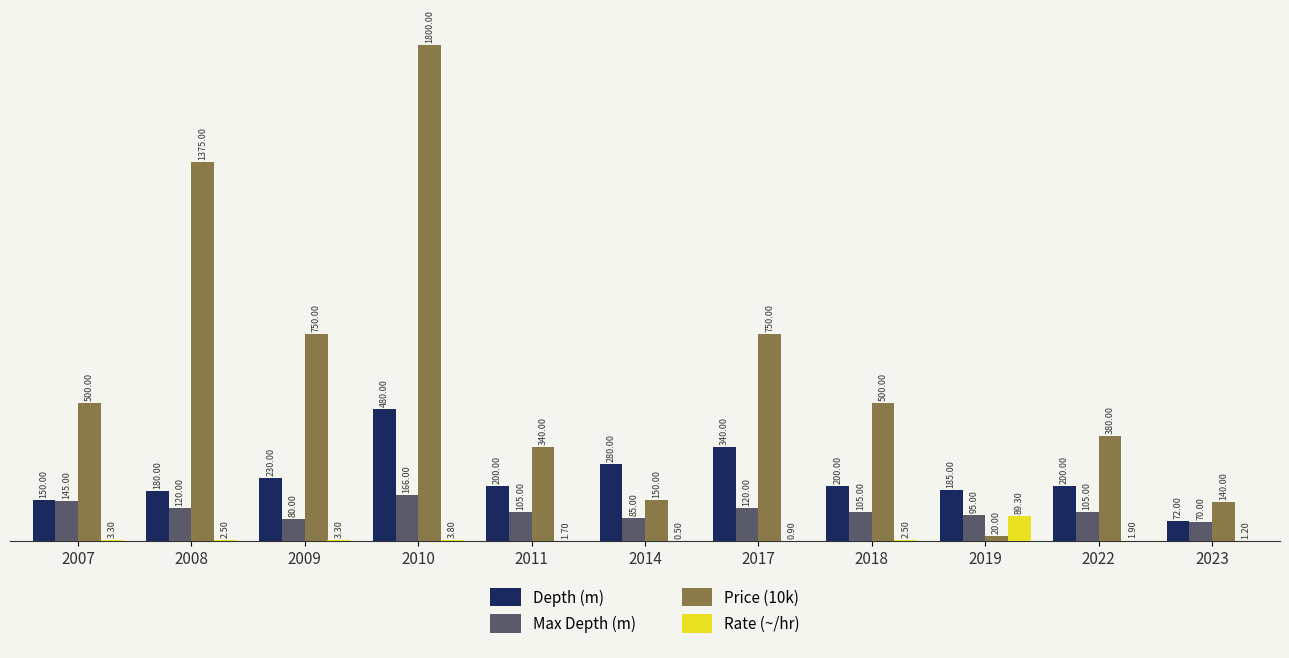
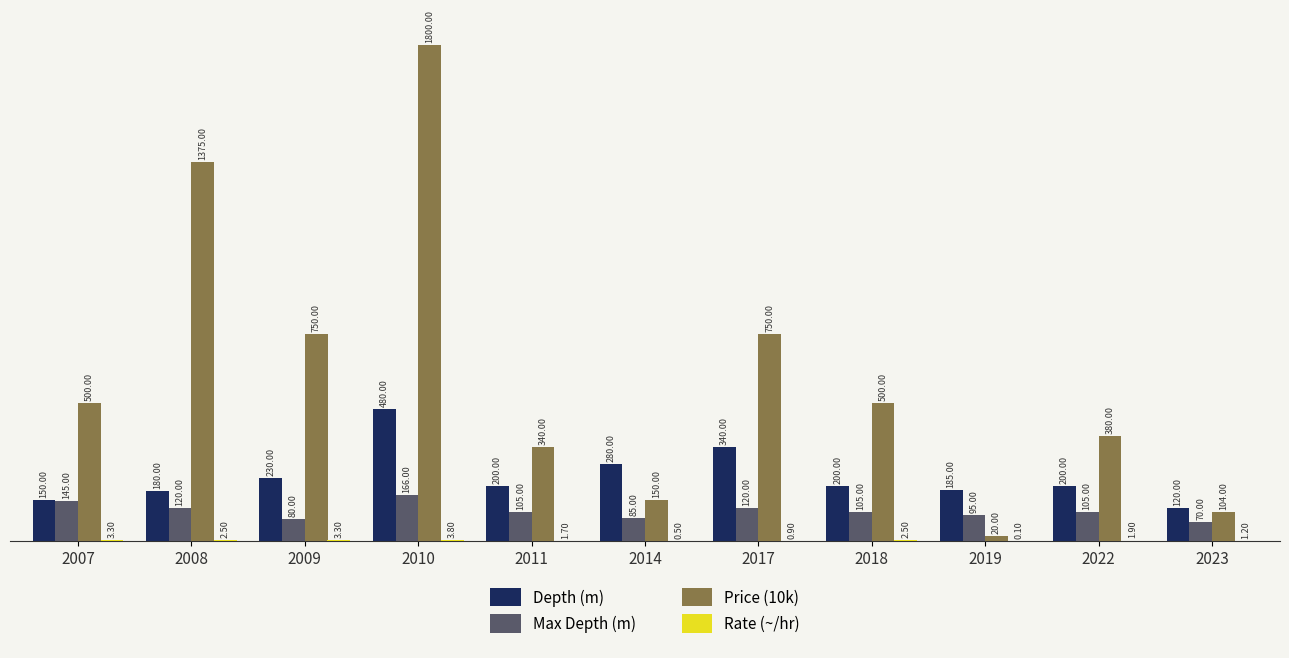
Rate (~/hr), 2019: 89.30 -> 0.10
Depth (m), 2023: 72.00 -> 120.00
Price (10k), 2023: 140.00 -> 104.00
